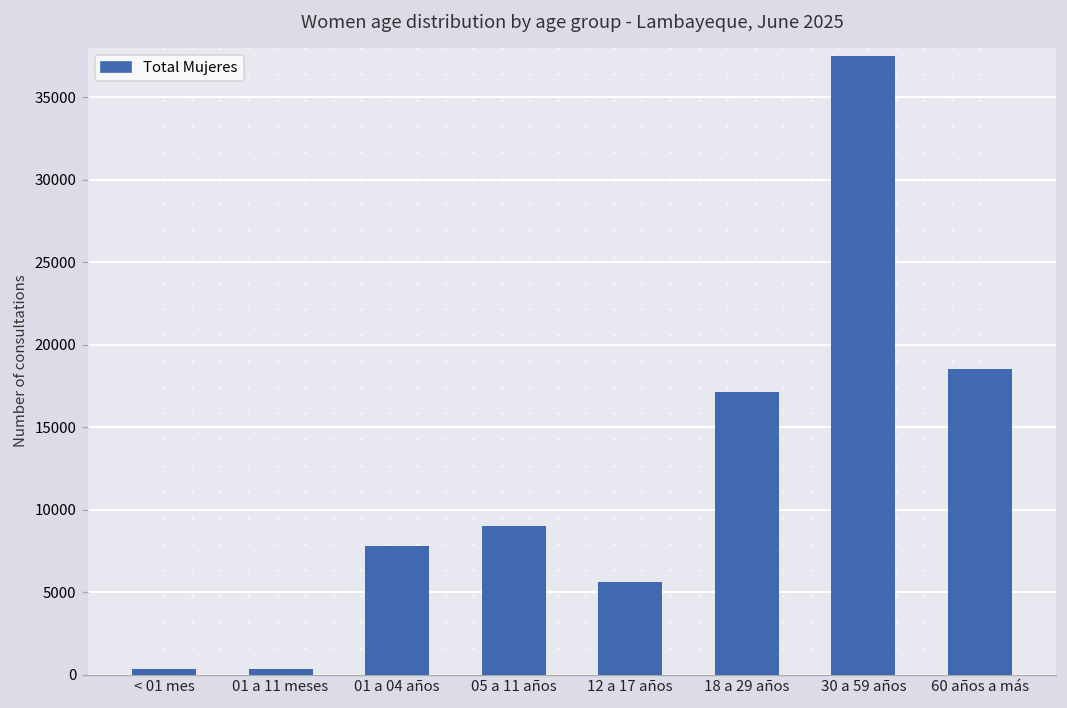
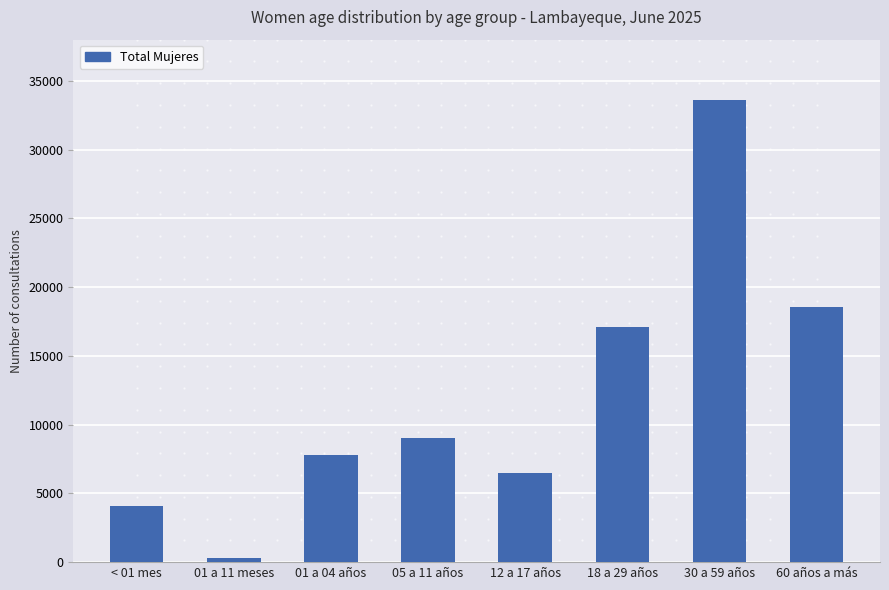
Total Mujeres, < 01 mes: 300 -> 4100
Total Mujeres, 12 a 17 años: 5600 -> 6500
Total Mujeres, 30 a 59 años: 37500 -> 33600
